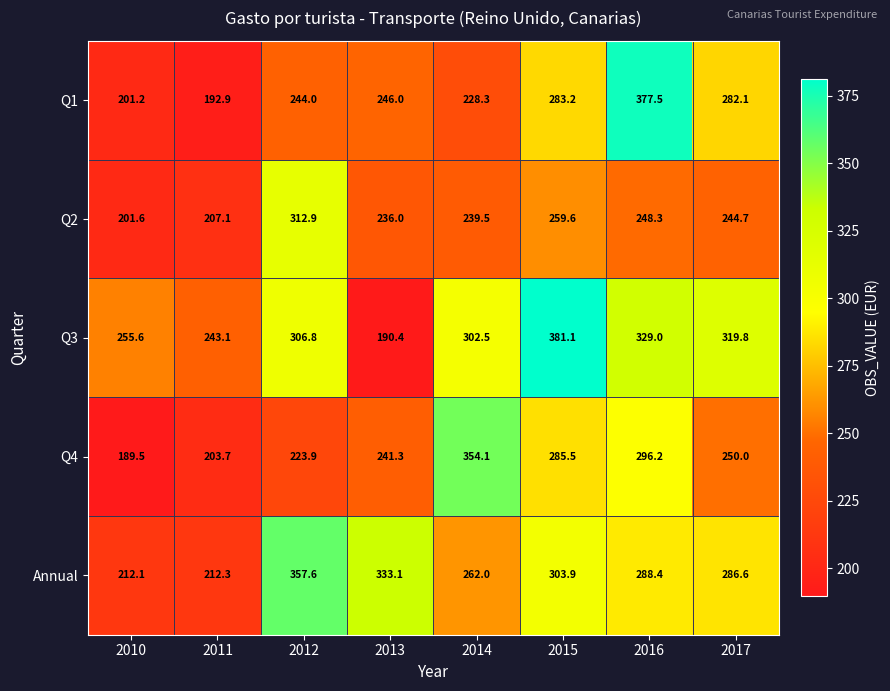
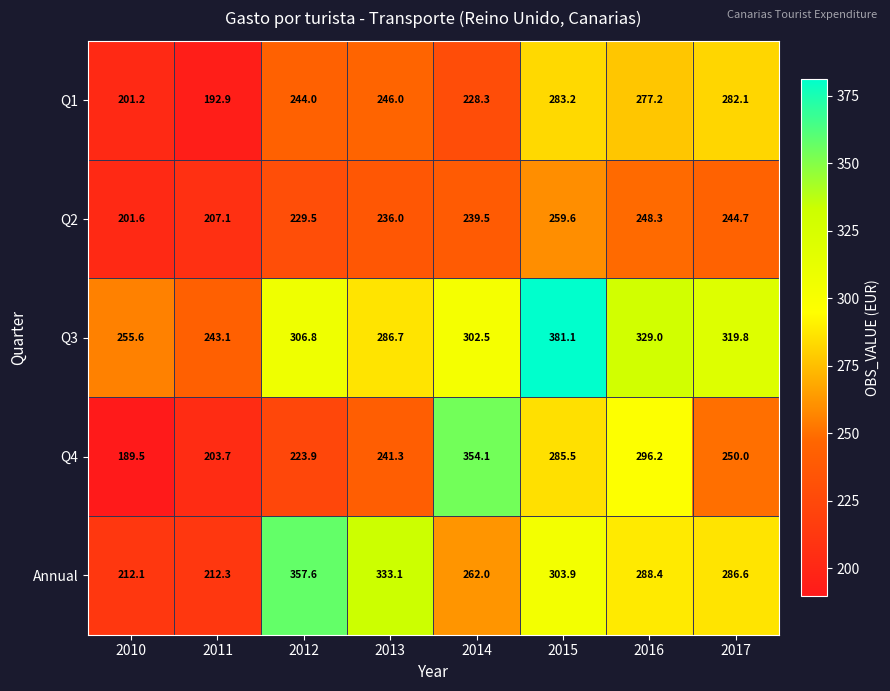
Q1, 2016: 377.5 -> 277.2
Q2, 2012: 312.9 -> 229.5
Q3, 2013: 190.4 -> 286.7
